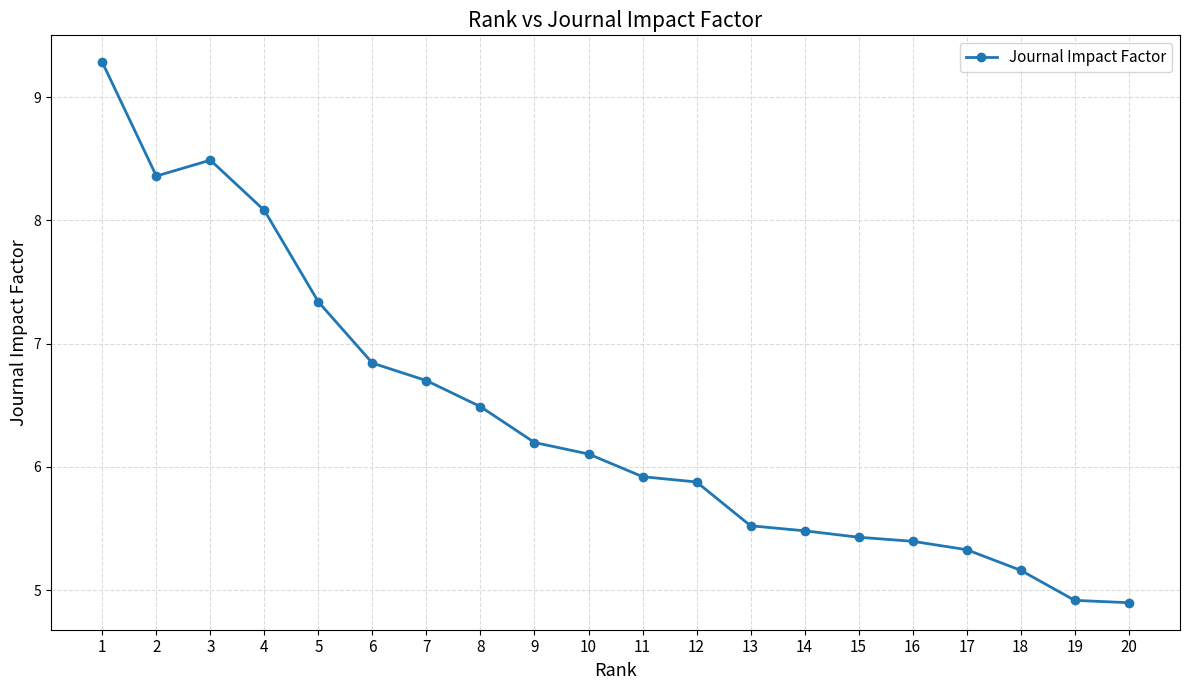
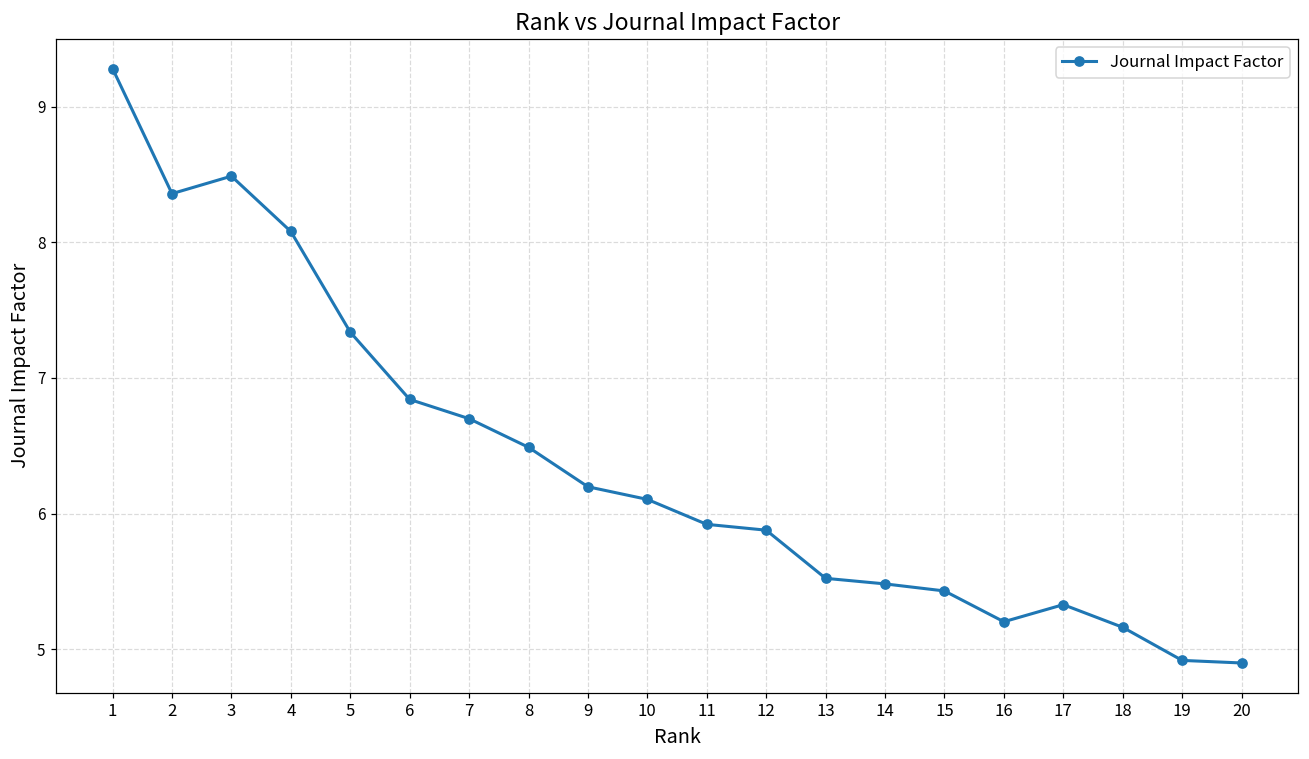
16: 5.40 -> 5.20
